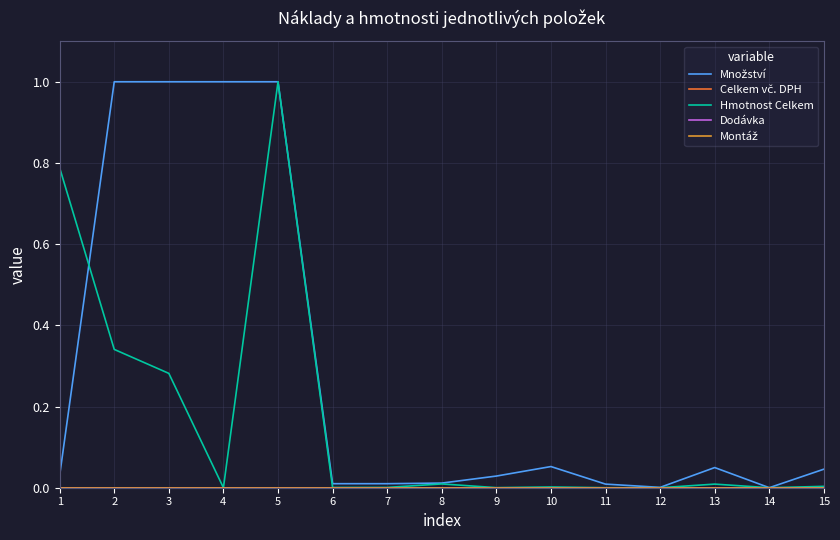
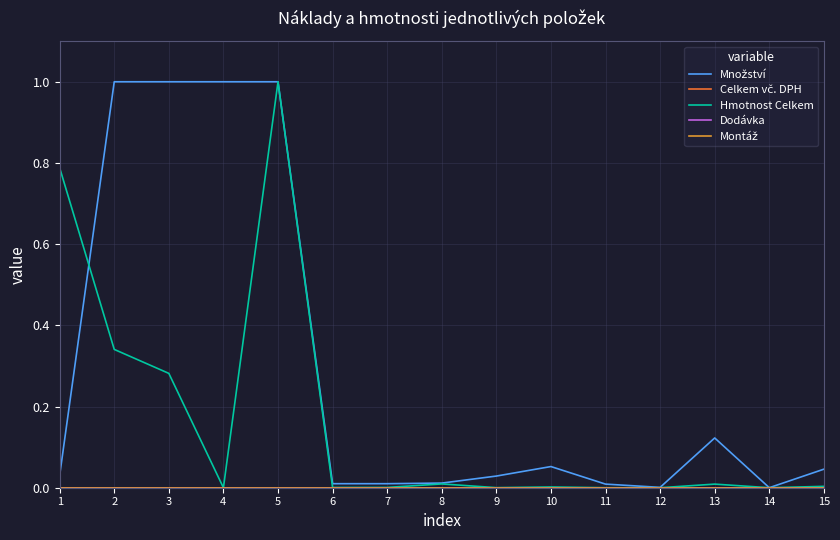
Množství, 13: 0.05 -> 0.12
